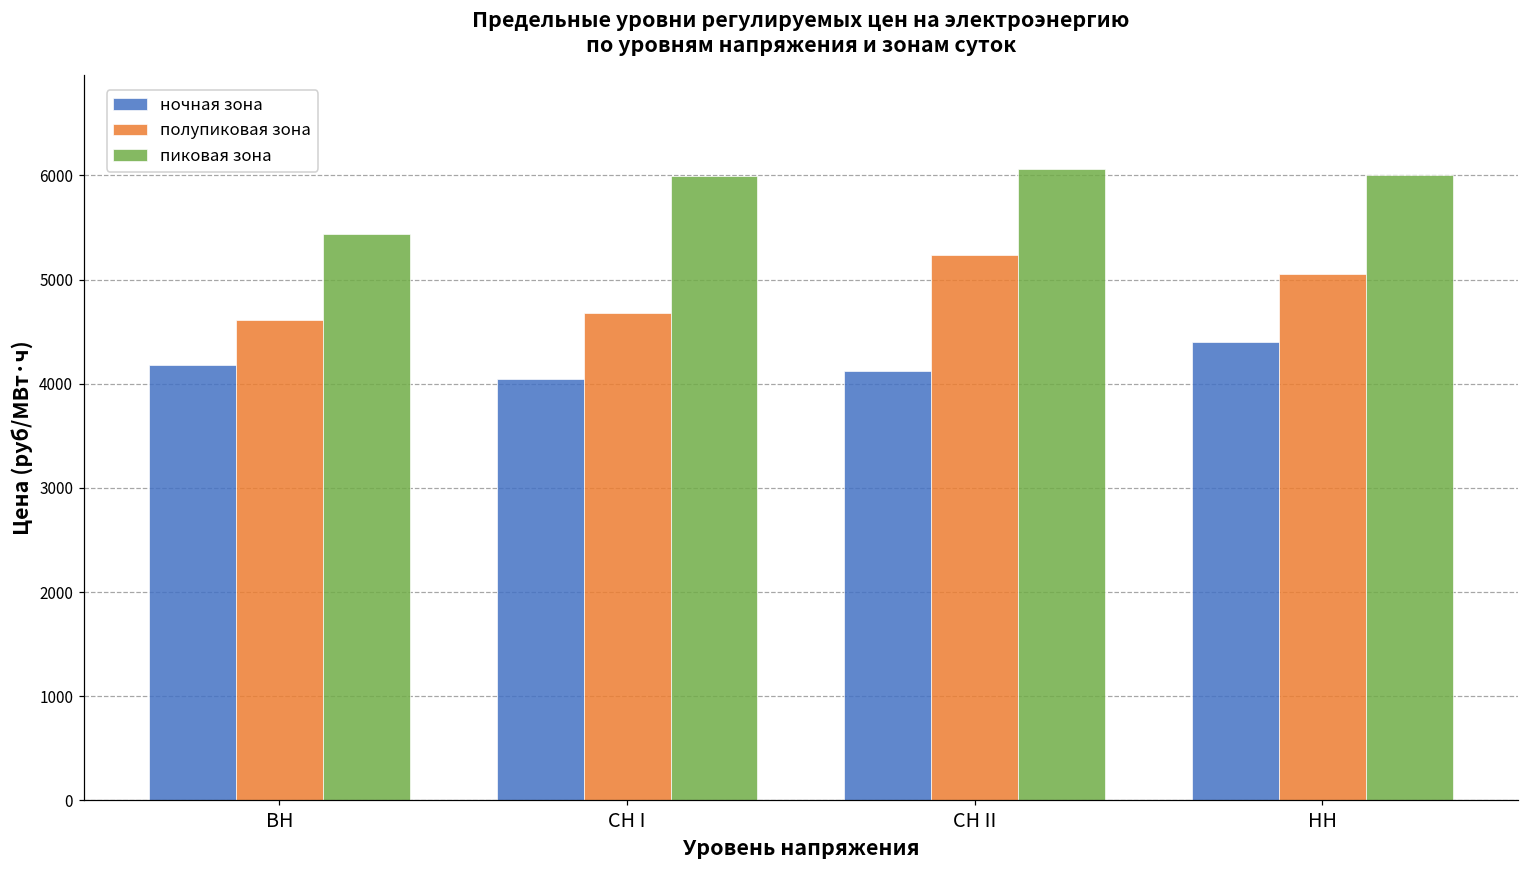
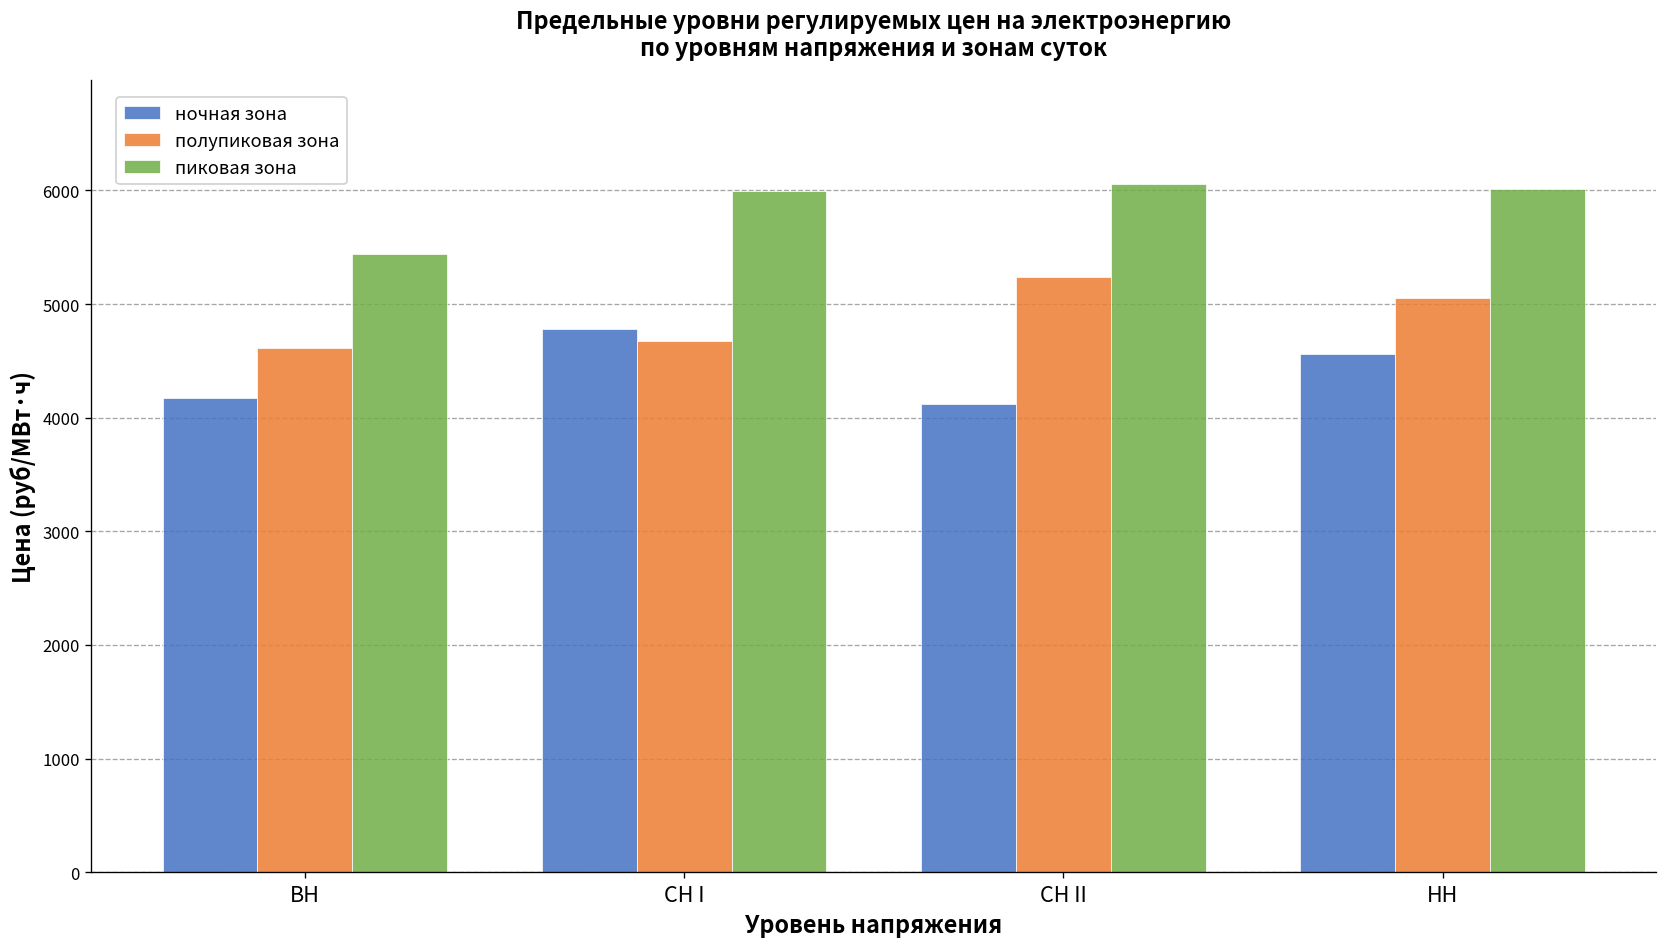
ночная зона, СН I: 4000 -> 4800
ночная зона, НН: 4400 -> 4600
